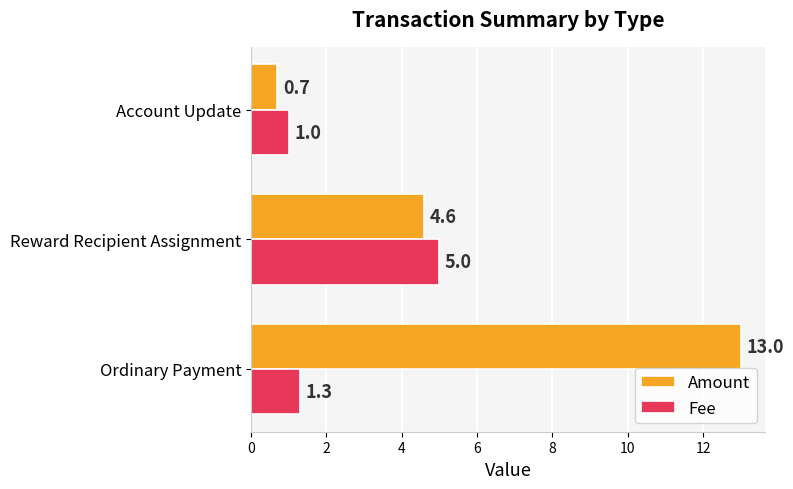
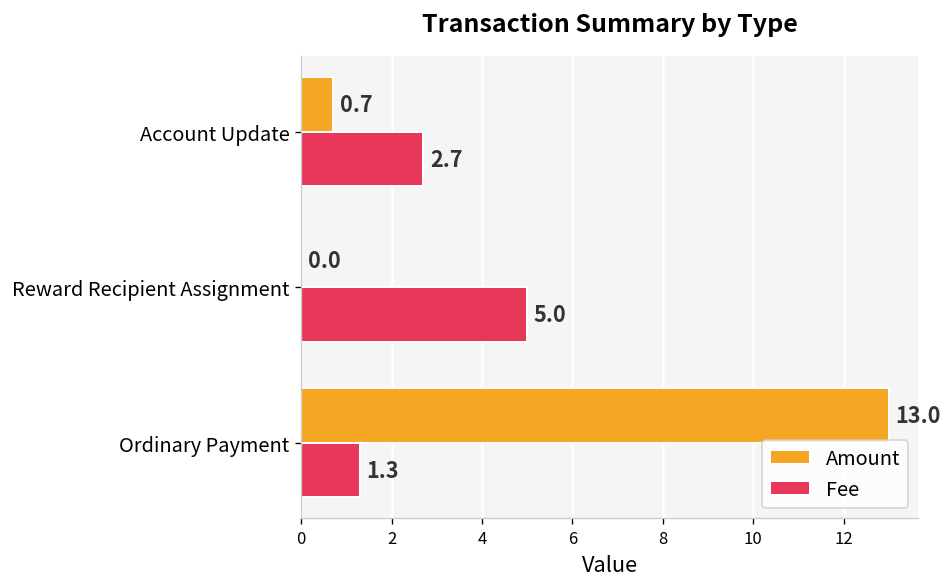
Fee, Account Update: 1.0 -> 2.7
Amount, Reward Recipient Assignment: 4.6 -> 0.0
